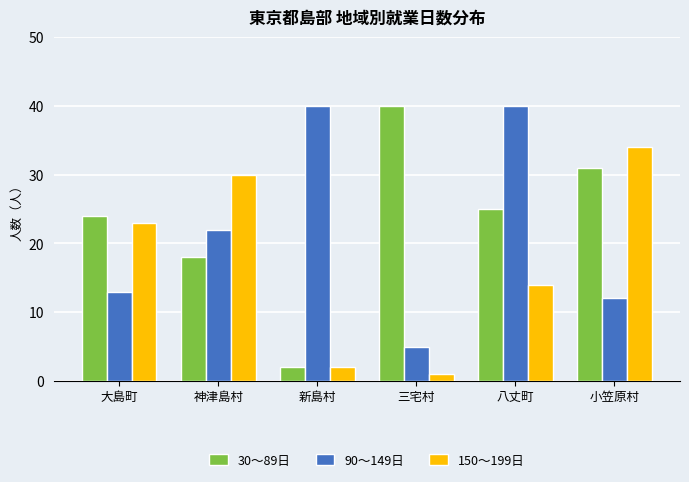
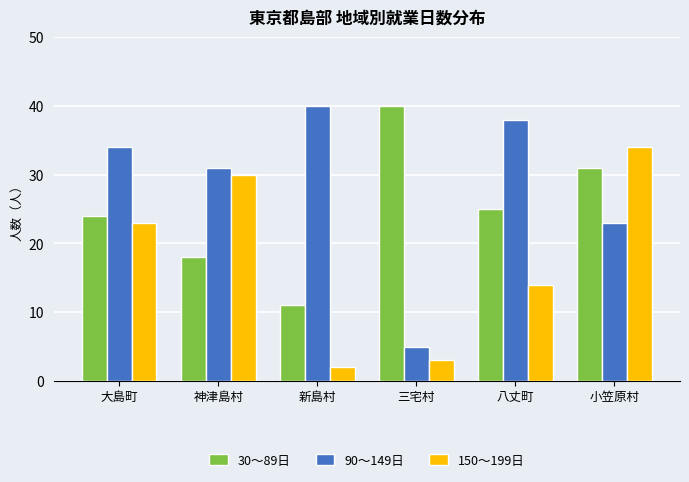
90〜149日, 大島町: 13 -> 34
90〜149日, 神津島村: 22 -> 31
30〜89日, 新島村: 2 -> 11
150〜199日, 三宅村: 1 -> 3
90〜149日, 八丈町: 40 -> 38
90〜149日, 小笠原村: 12 -> 23
